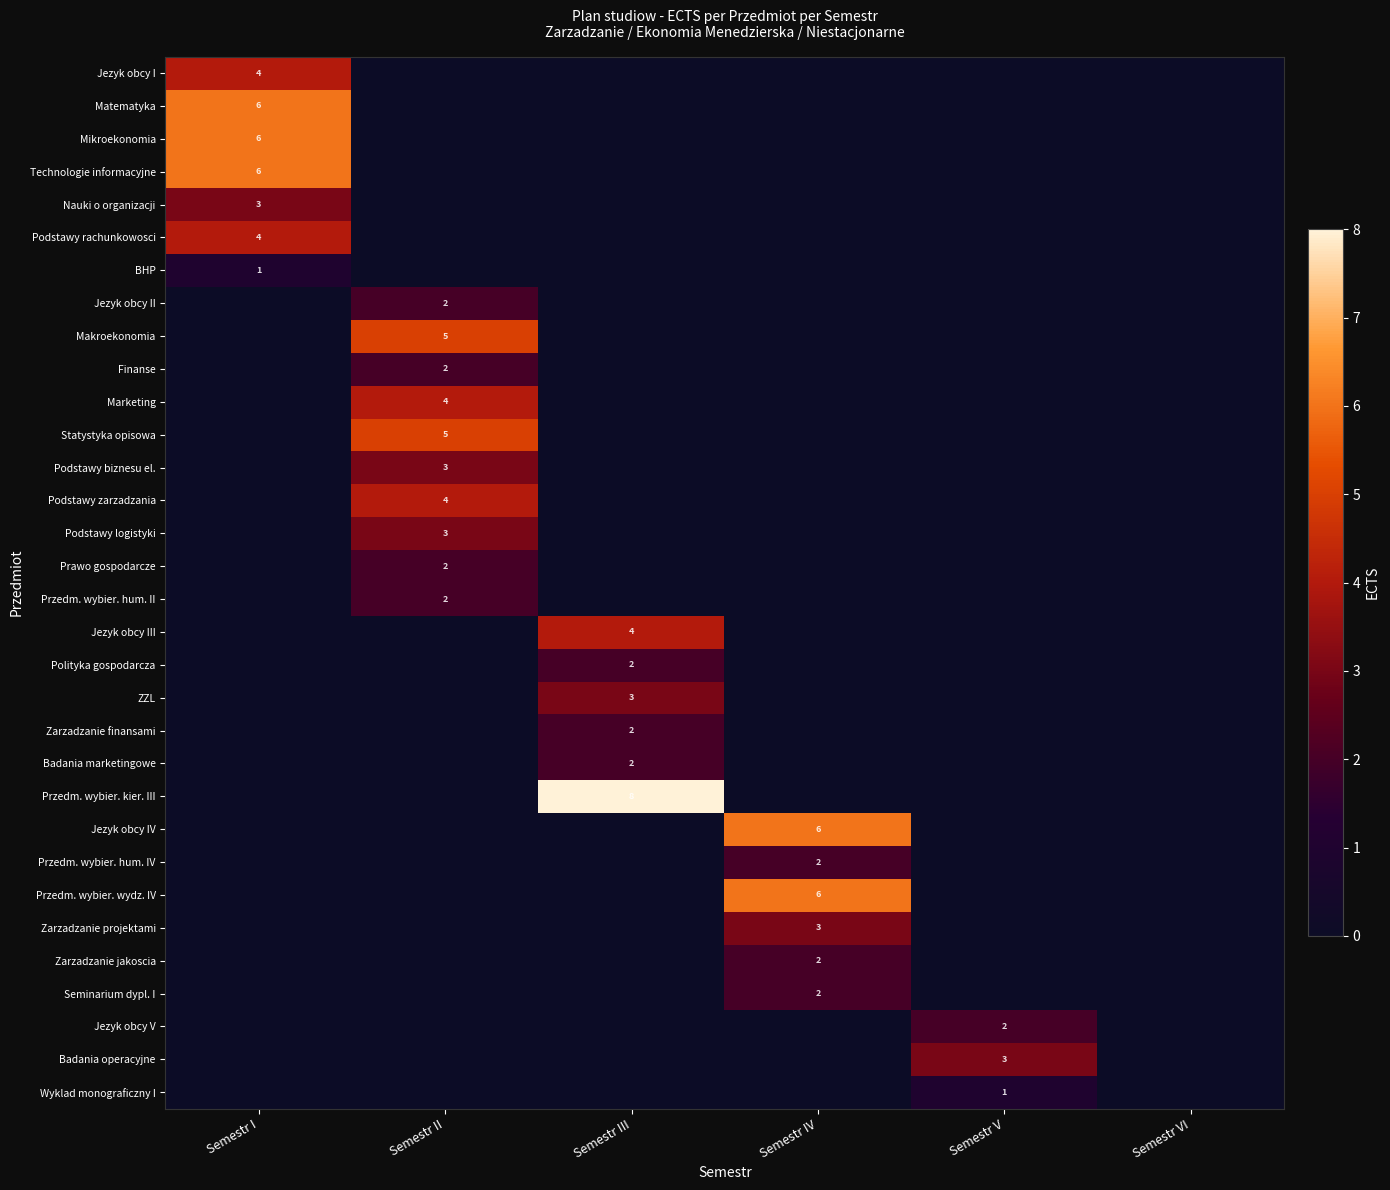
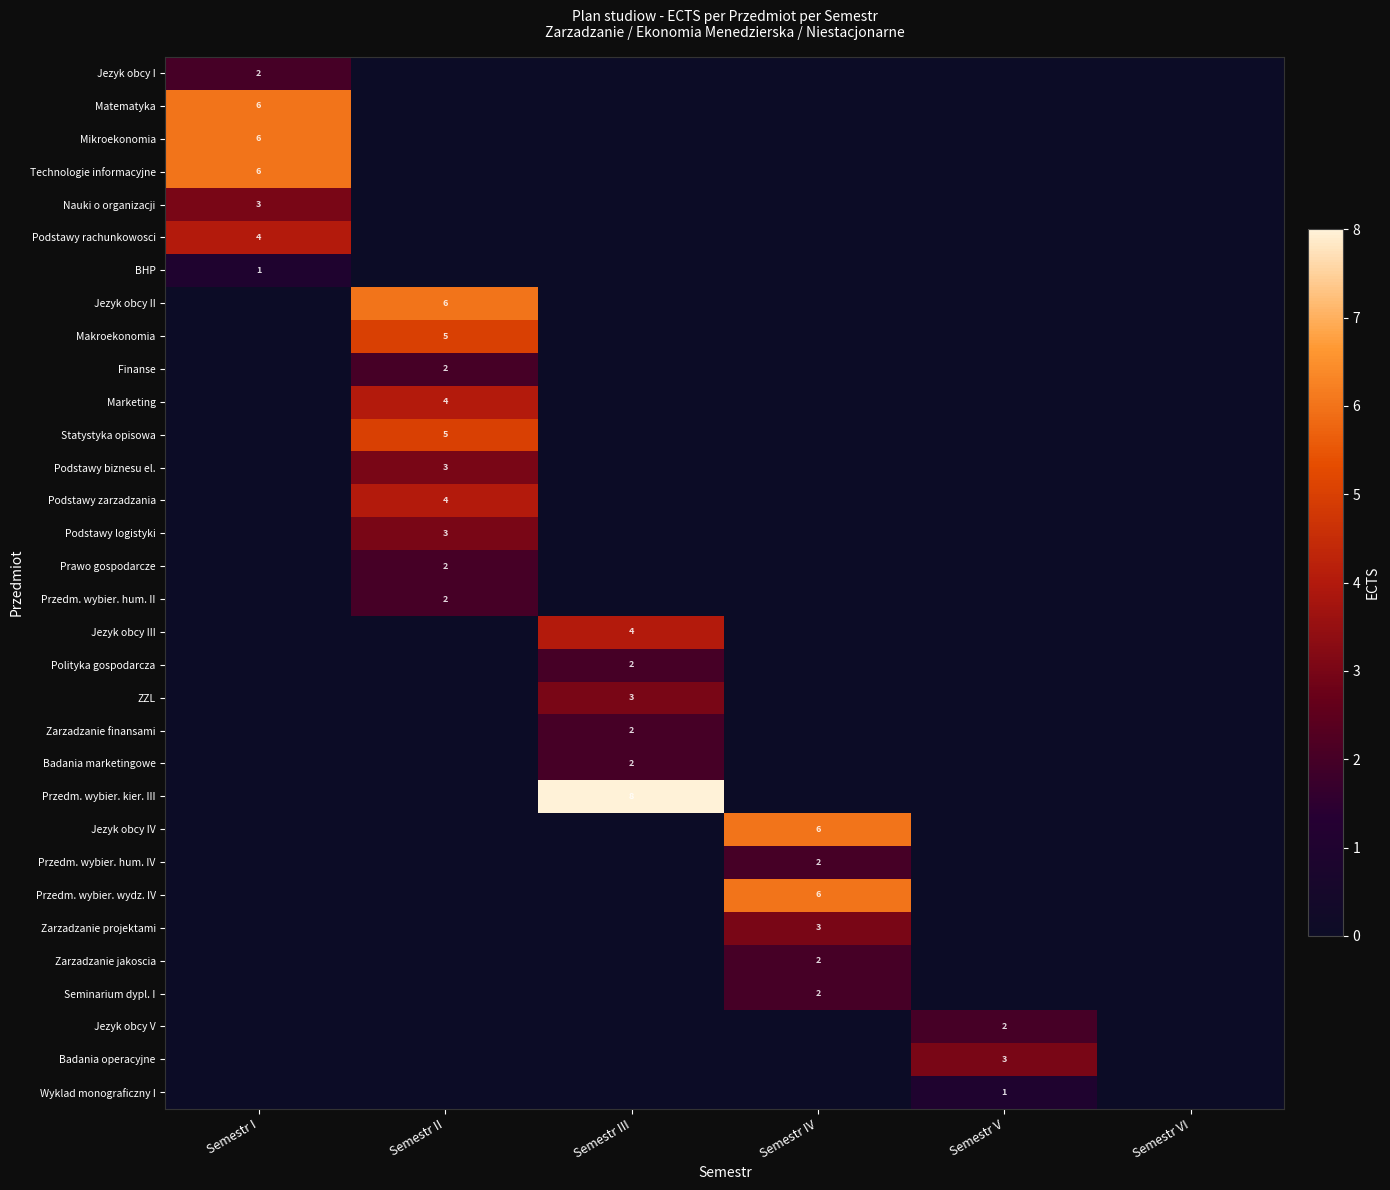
Jezyk obcy I, Semestr I: 4 -> 2
Jezyk obcy II, Semestr II: 2 -> 6
